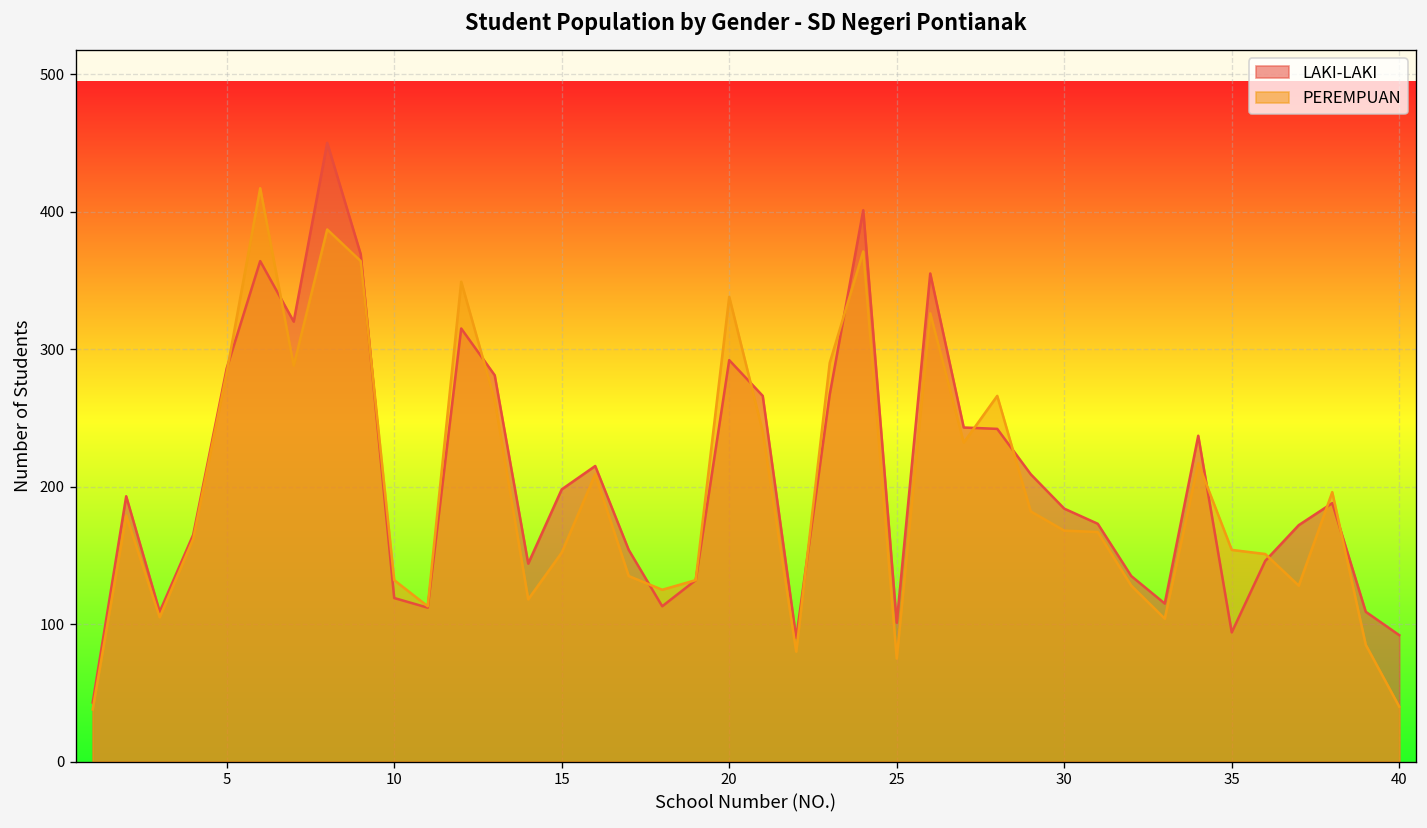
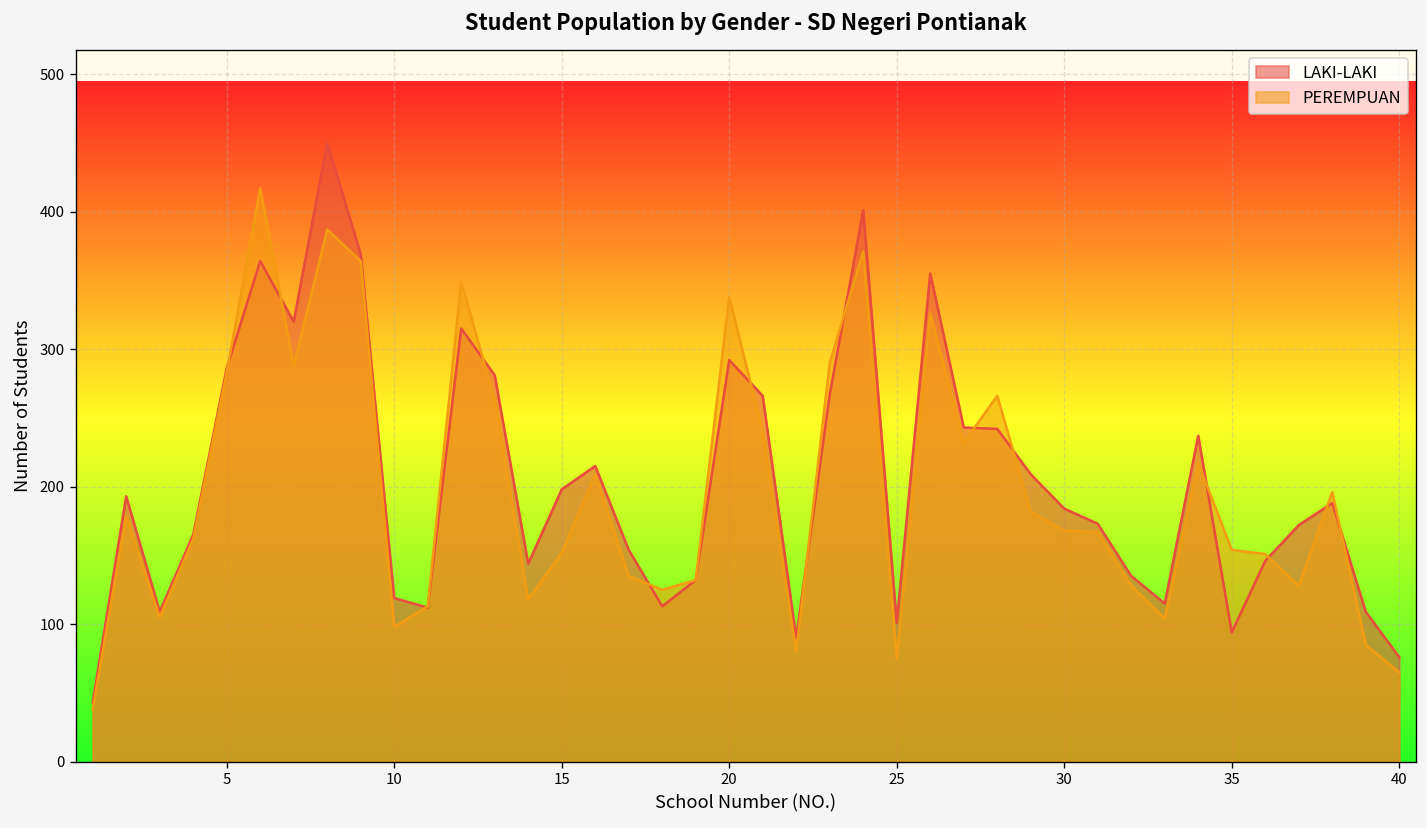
PEREMPUAN, 10: 132 -> 98
LAKI-LAKI, 40: 92 -> 76
PEREMPUAN, 40: 40 -> 65
